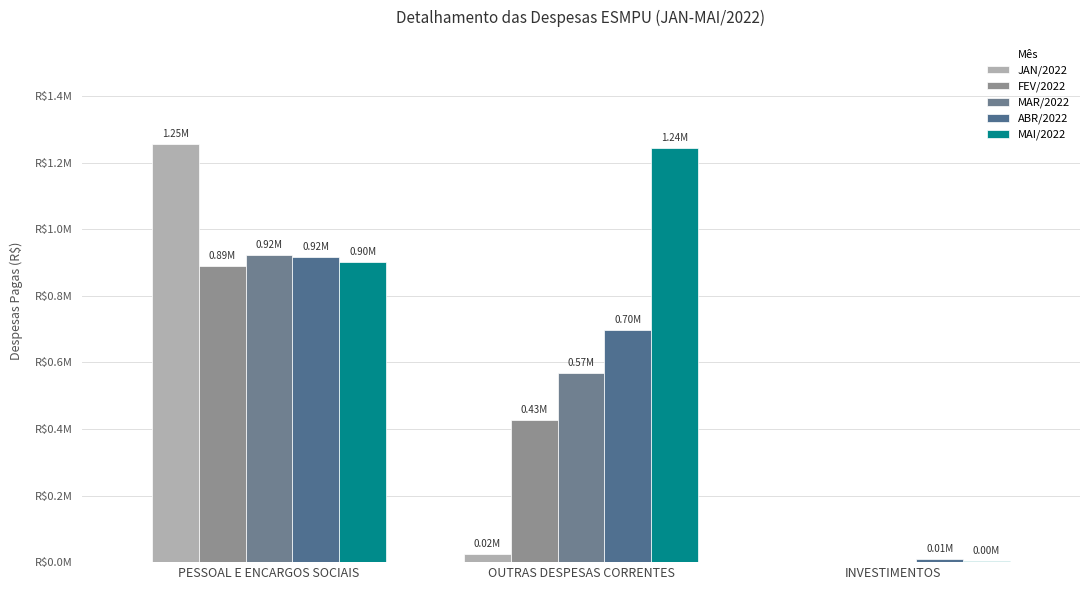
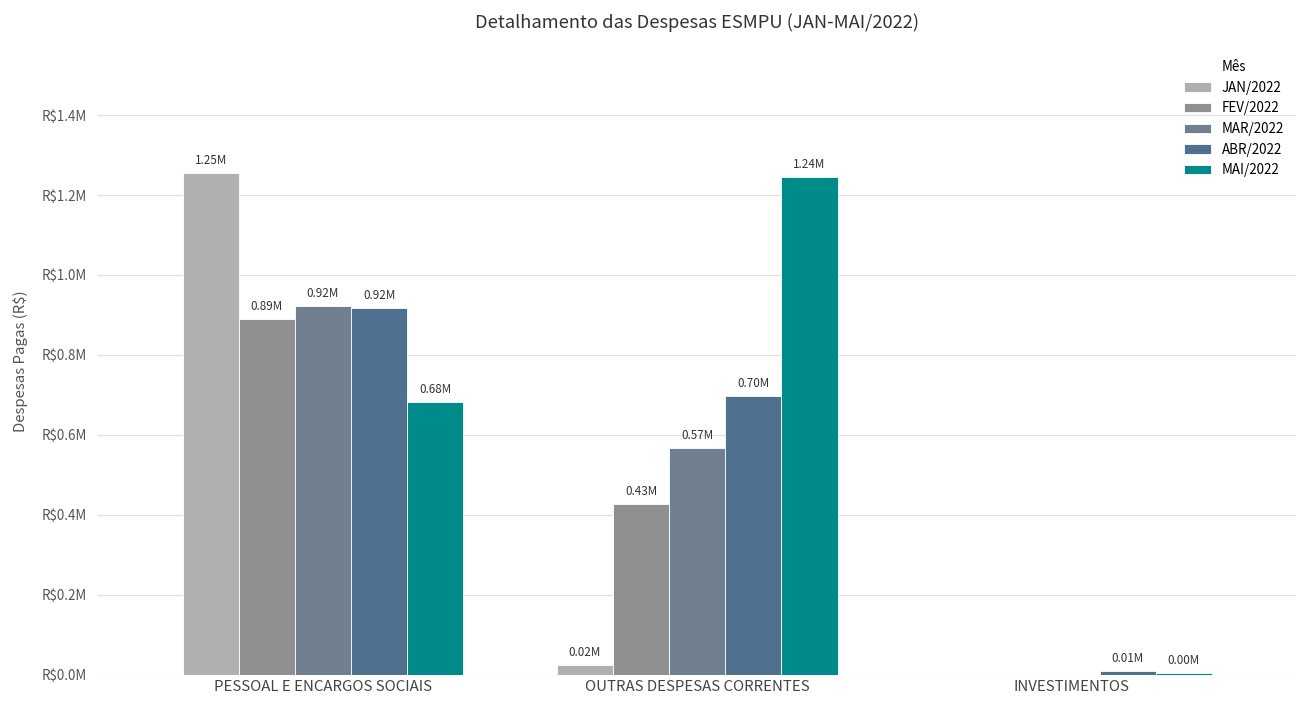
MAI/2022, PESSOAL E ENCARGOS SOCIAIS: 0.90M -> 0.68M
